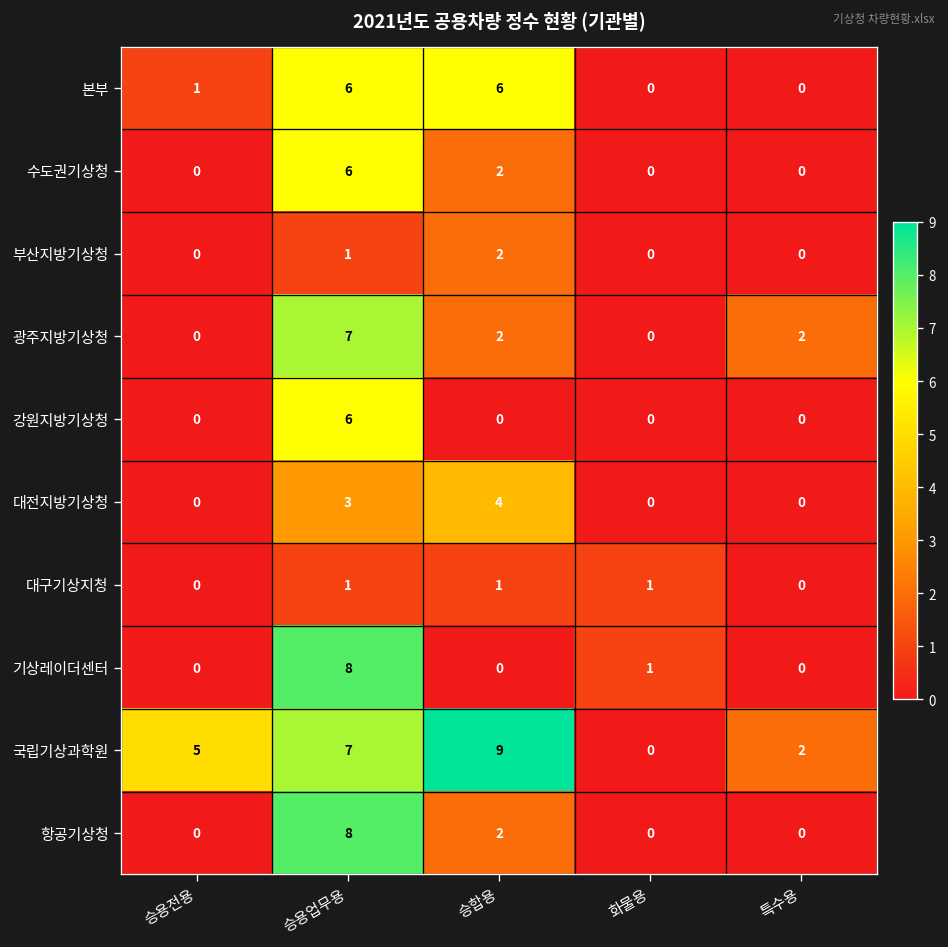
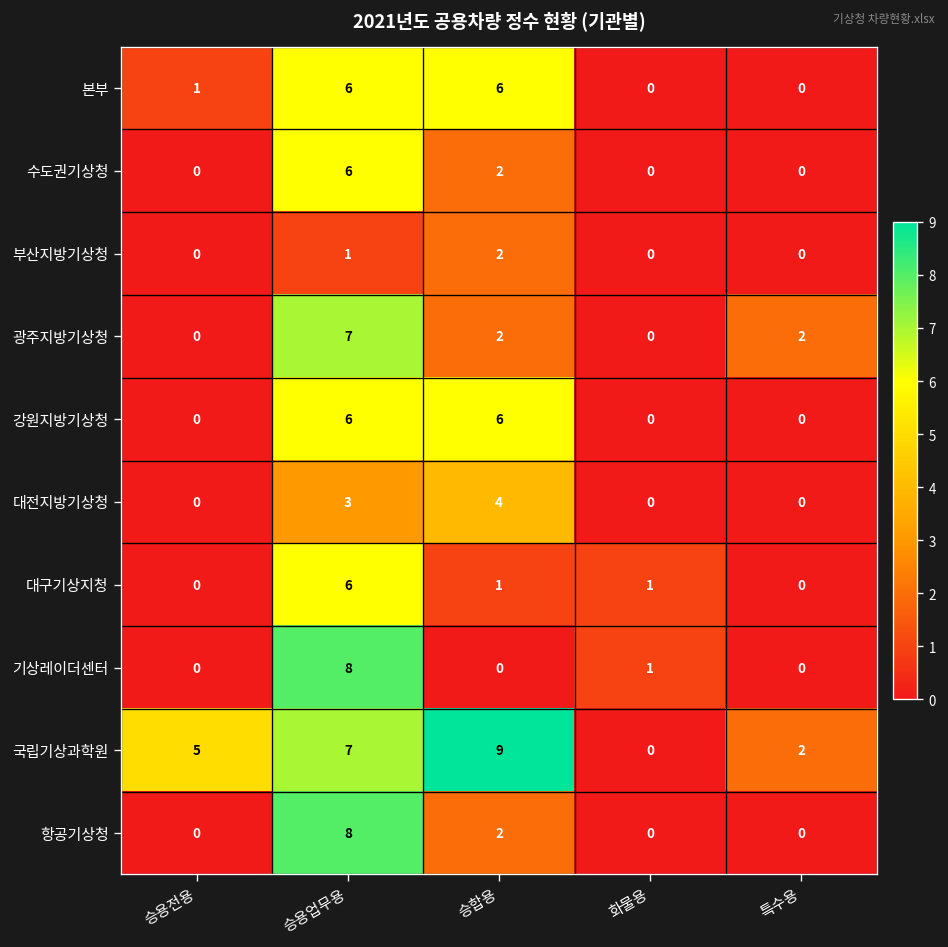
강원지방기상청, 승합용: 0 -> 6
대구기상지청, 승용업무용: 1 -> 6
